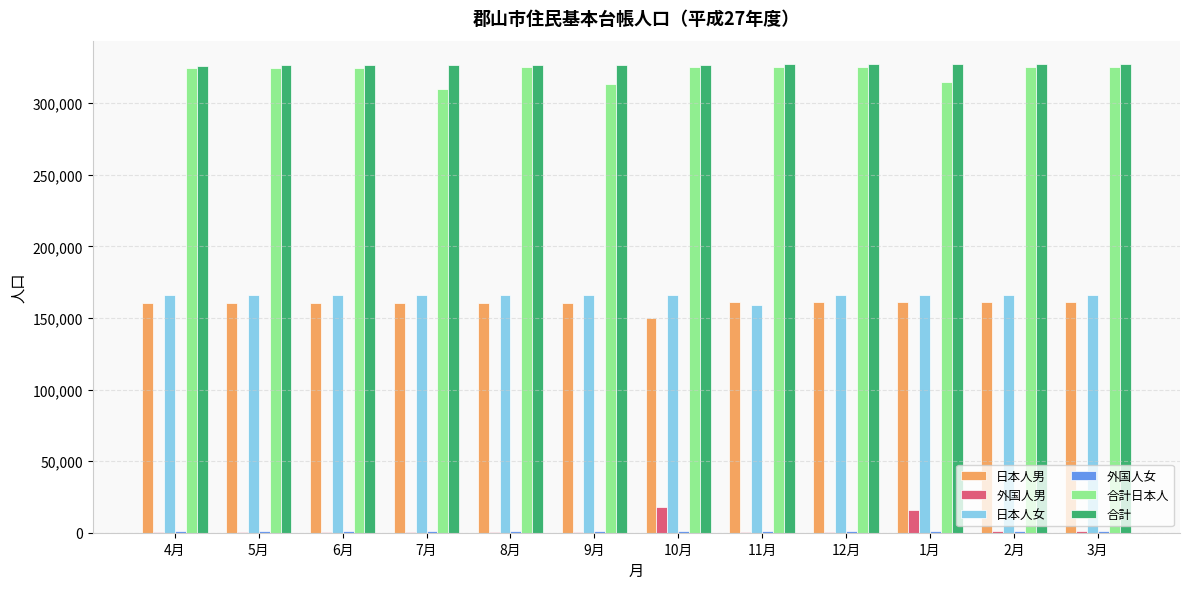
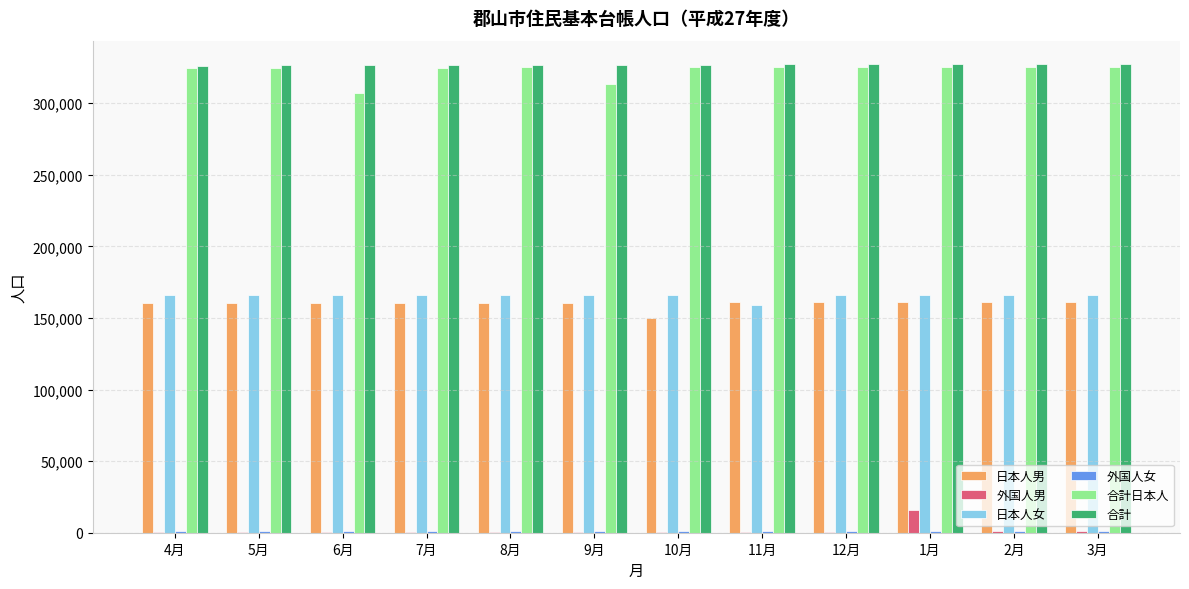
合計日本人, 6月: 325,000 -> 307,000
合計日本人, 7月: 310,000 -> 325,000
外国人男, 10月: 18,000 -> 1,000
合計日本人, 1月: 315,000 -> 325,000
